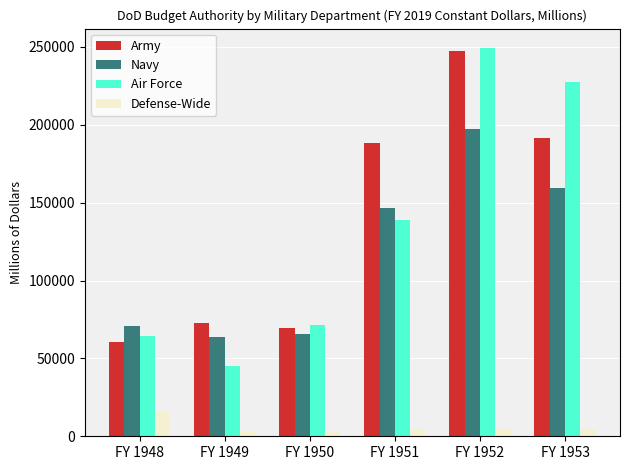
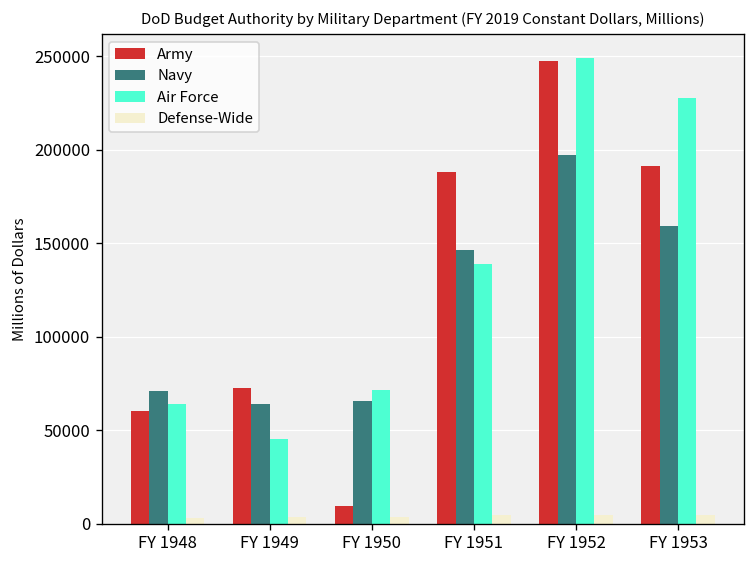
Defense-Wide, FY 1948: 15000 -> 3000
Army, FY 1950: 69000 -> 9000
